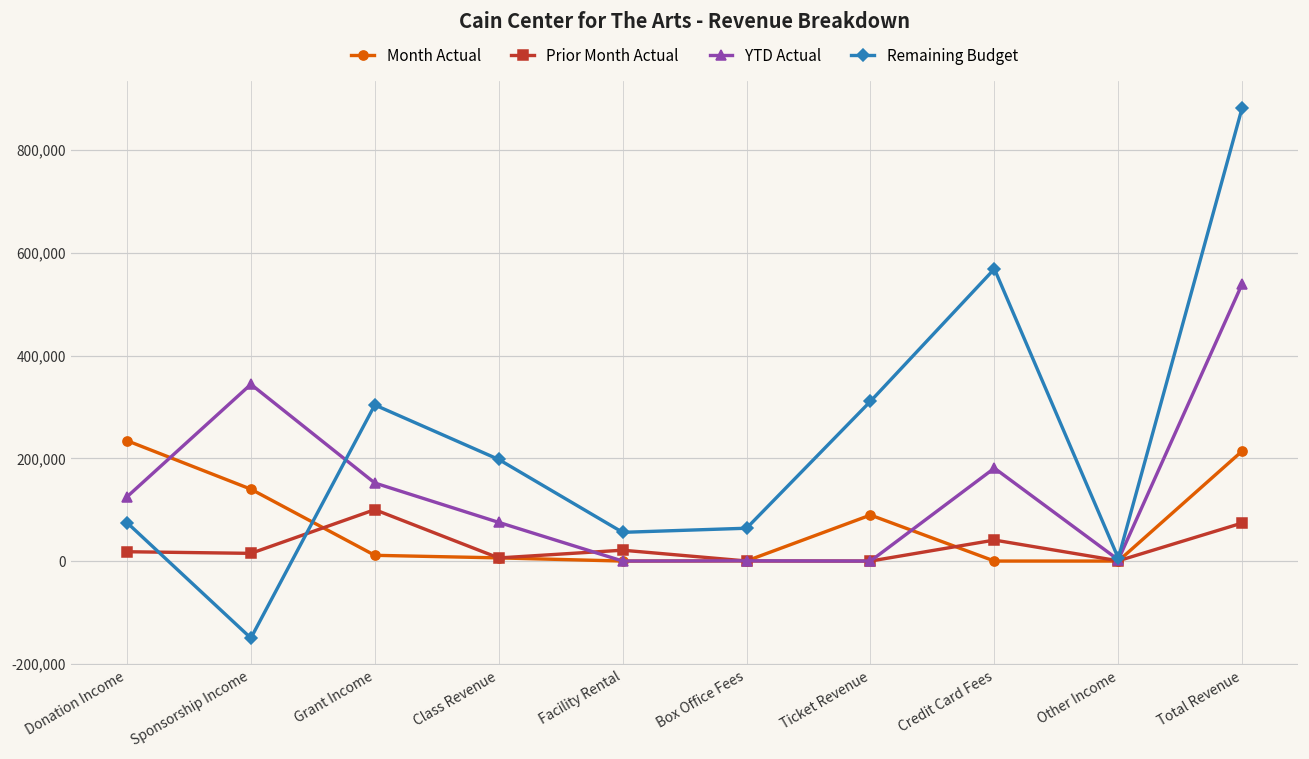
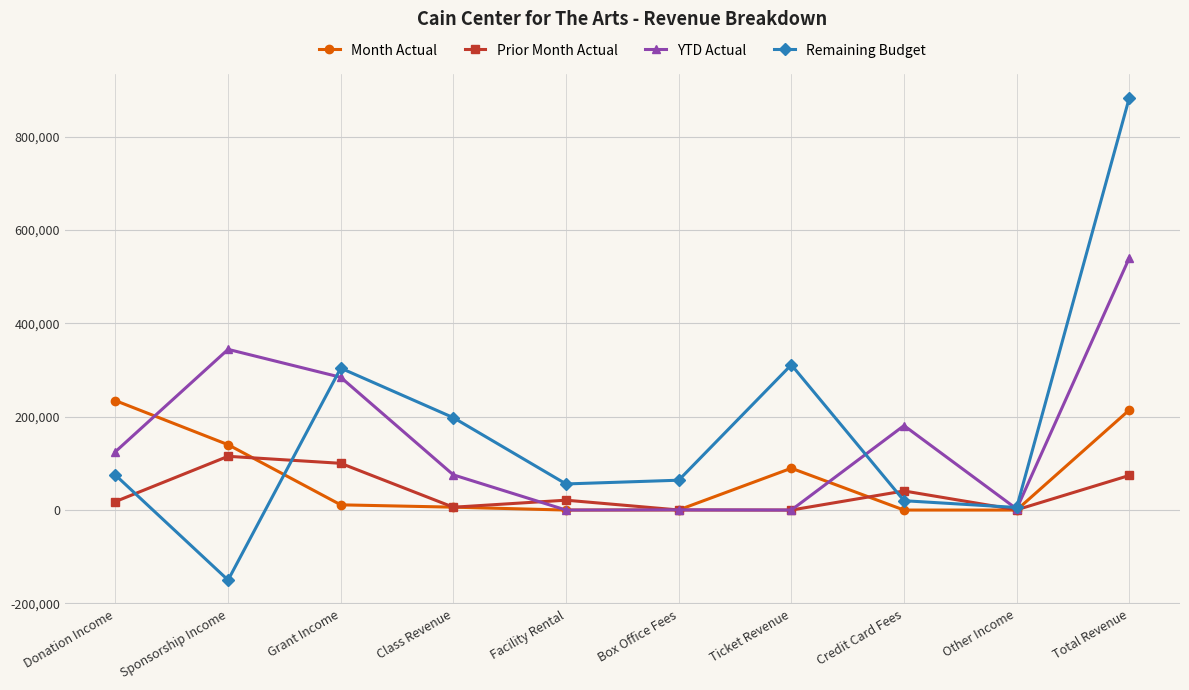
Prior Month Actual, Sponsorship Income: 20,000 -> 120,000
YTD Actual, Grant Income: 150,000 -> 280,000
Remaining Budget, Credit Card Fees: 570,000 -> 20,000
